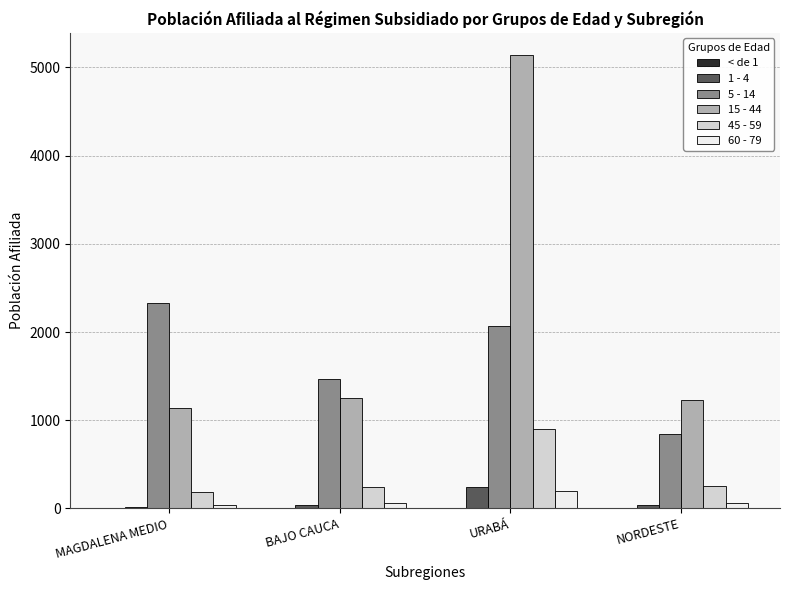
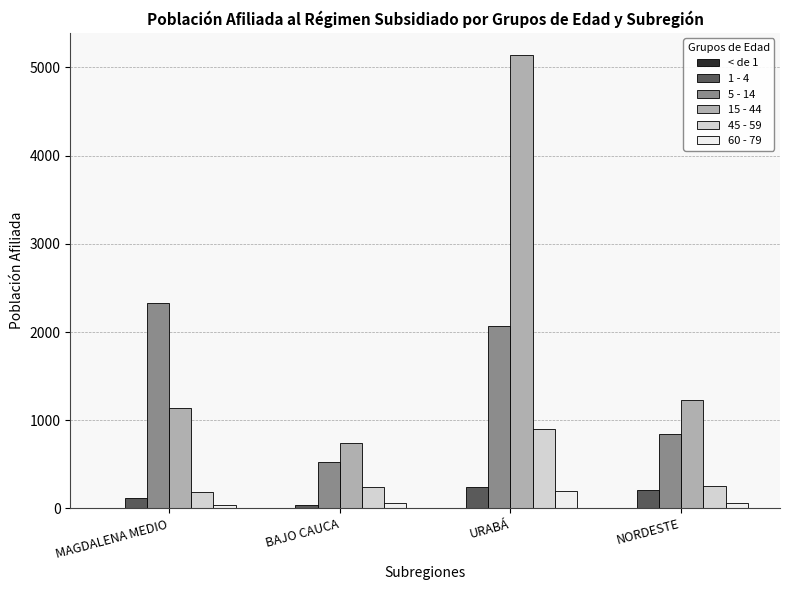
1 - 4, MAGDALENA MEDIO: 0 -> 100
5 - 14, BAJO CAUCA: 1500 -> 500
15 - 44, BAJO CAUCA: 1300 -> 700
1 - 4, NORDESTE: 0 -> 200
